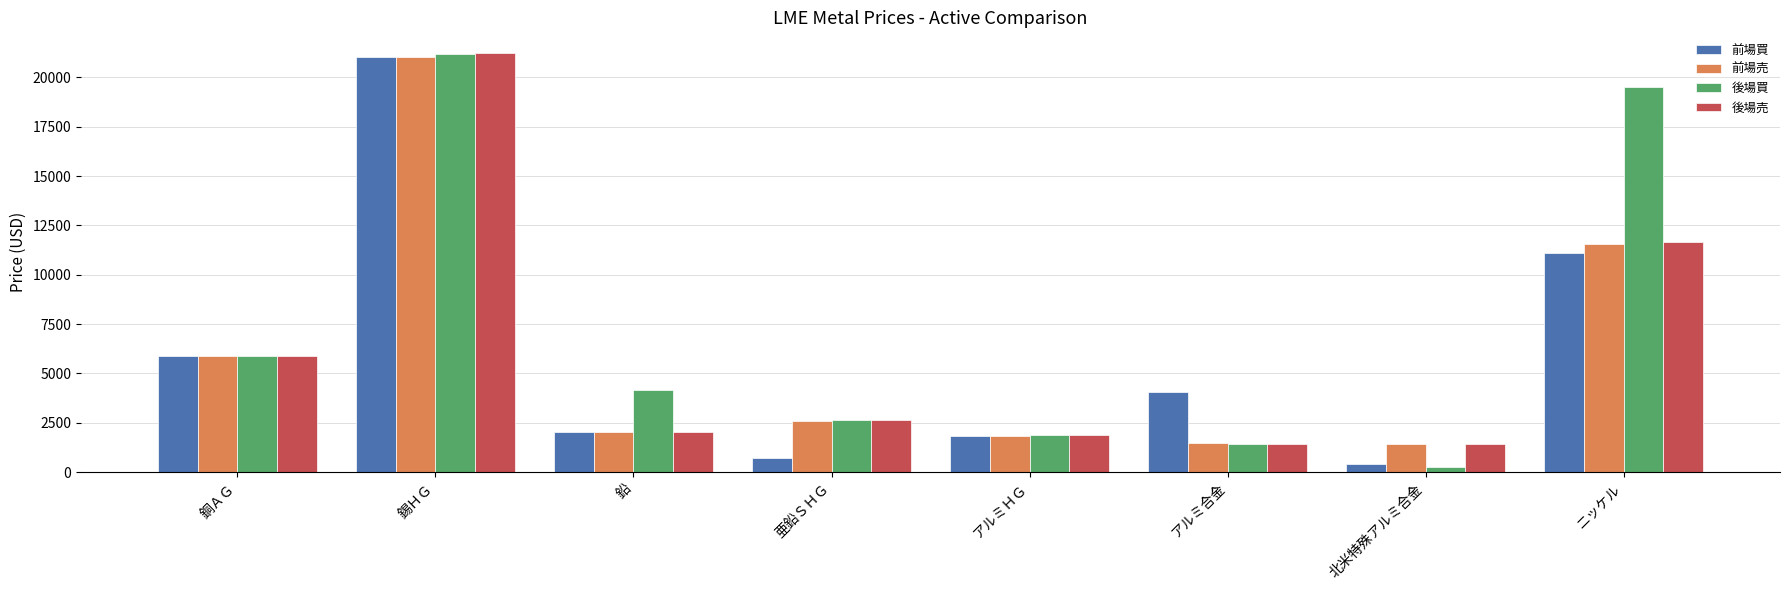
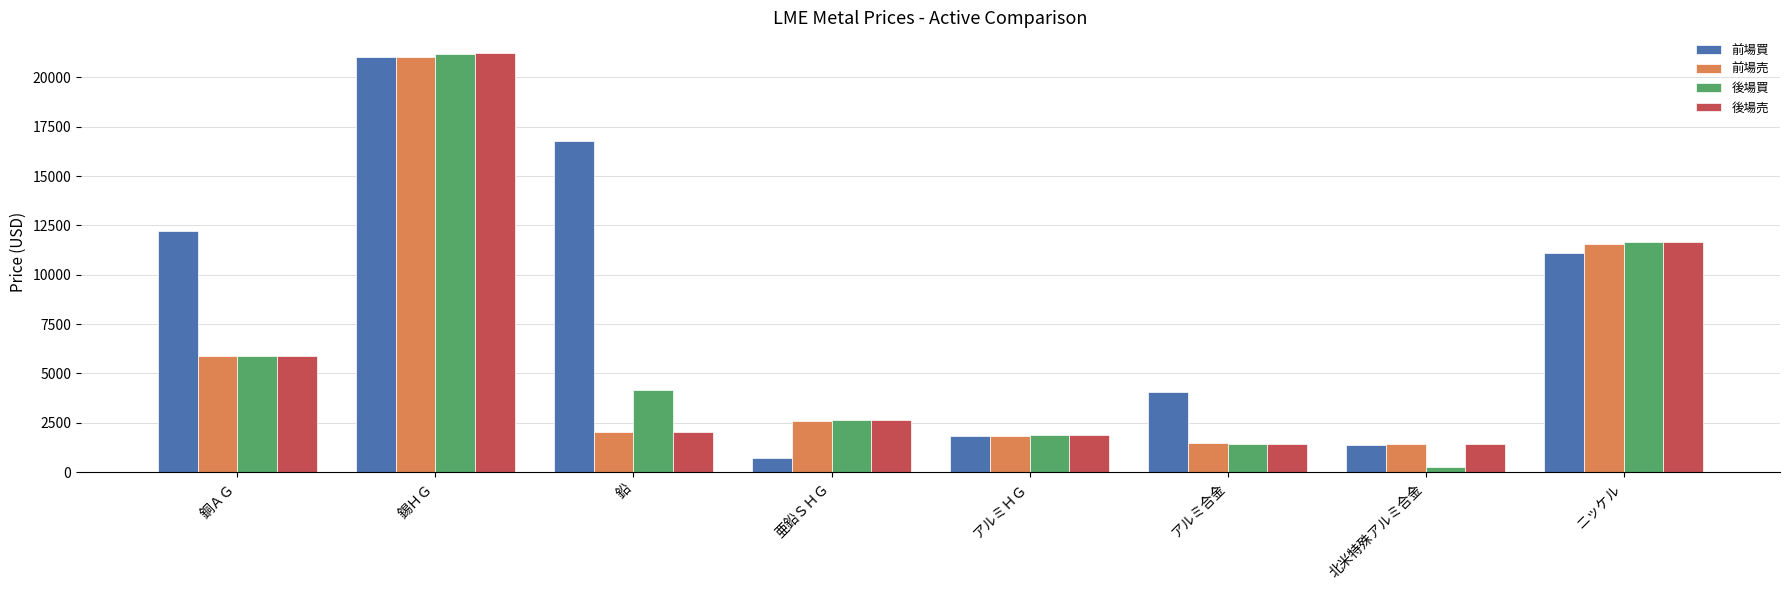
前場買, 銅ＡＧ: 5900 -> 12200
前場買, 鉛: 2000 -> 16800
前場買, 北米特殊アルミ合金: 400 -> 1400
後場買, ニッケル: 19500 -> 11700
